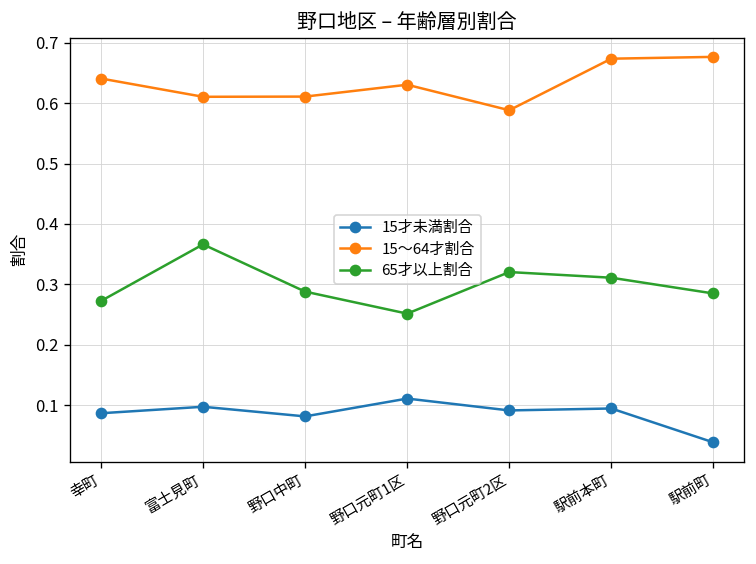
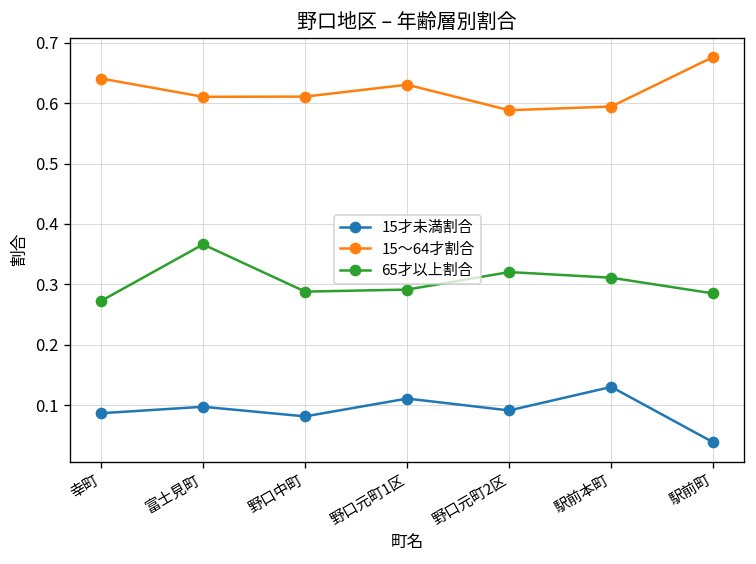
65才以上割合, 野口元町1区: 0.25 -> 0.29
15才未満割合, 駅前本町: 0.09 -> 0.13
15～64才割合, 駅前本町: 0.67 -> 0.59
